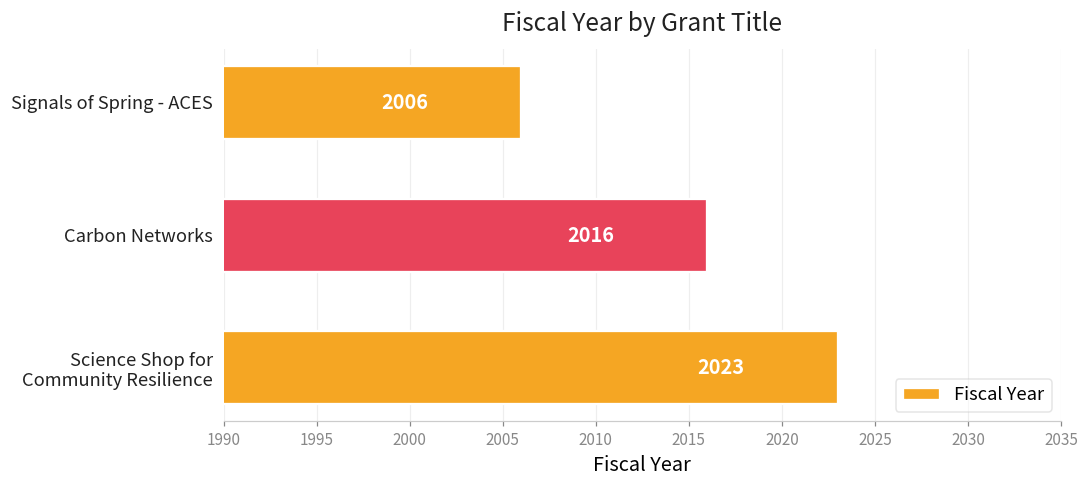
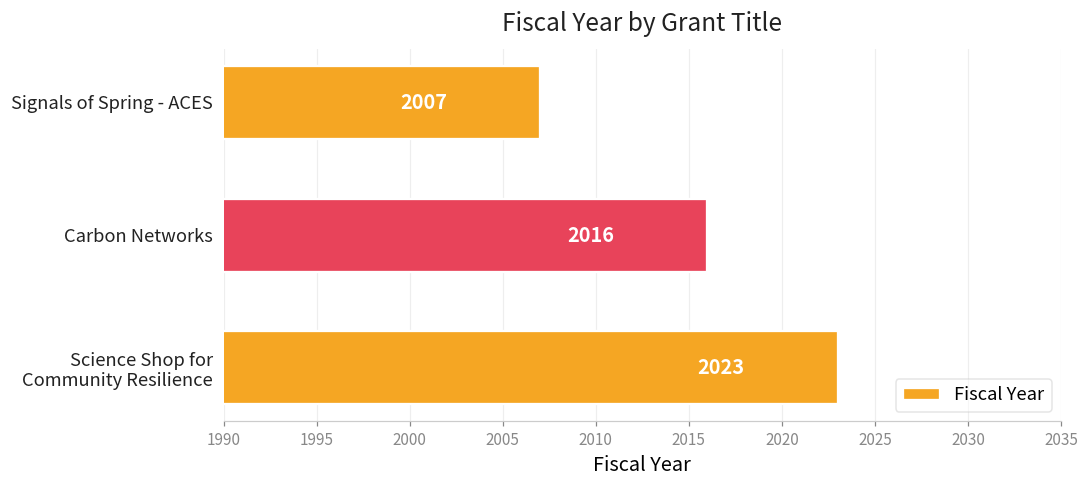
Signals of Spring - ACES: 2006 -> 2007
